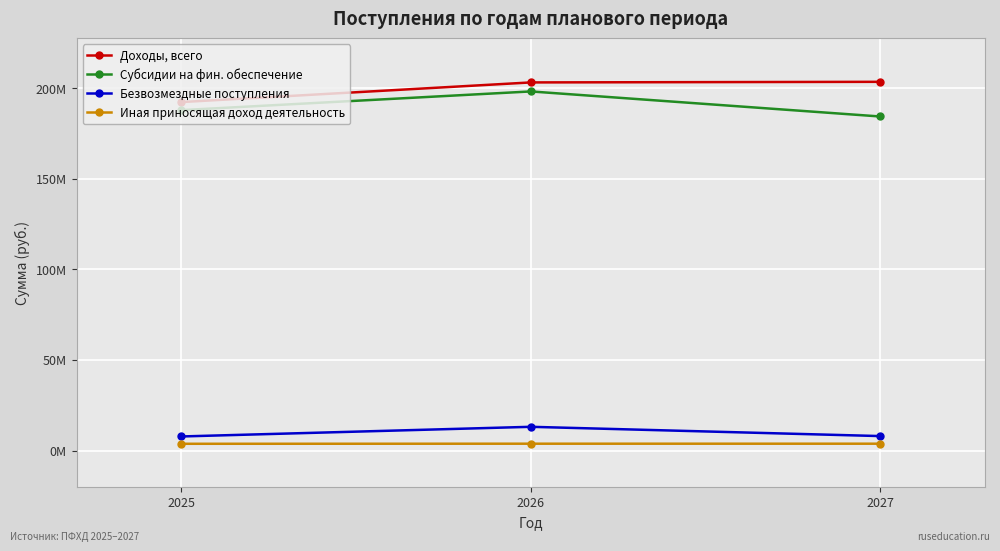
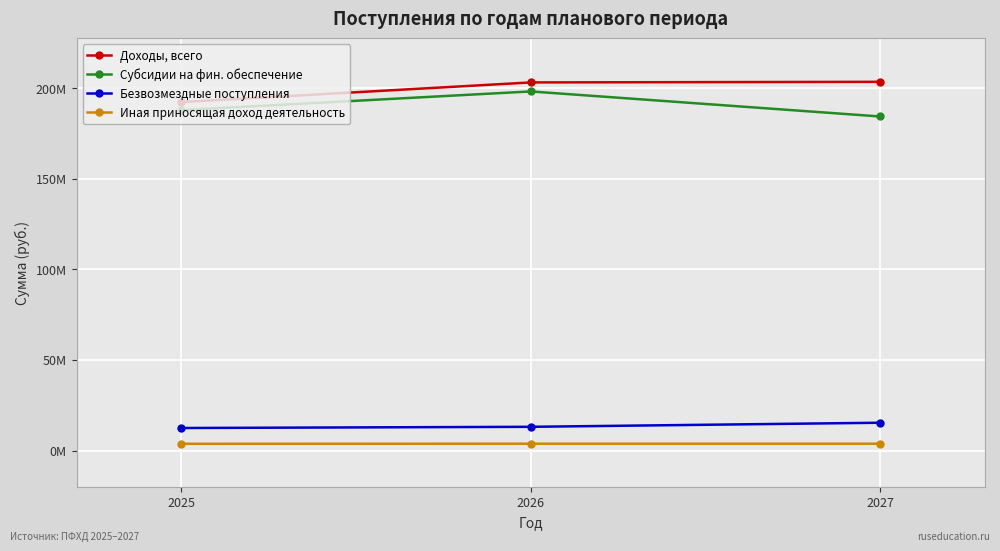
Безвозмездные поступления, 2025: 8000000 -> 12000000
Безвозмездные поступления, 2027: 8000000 -> 15000000
